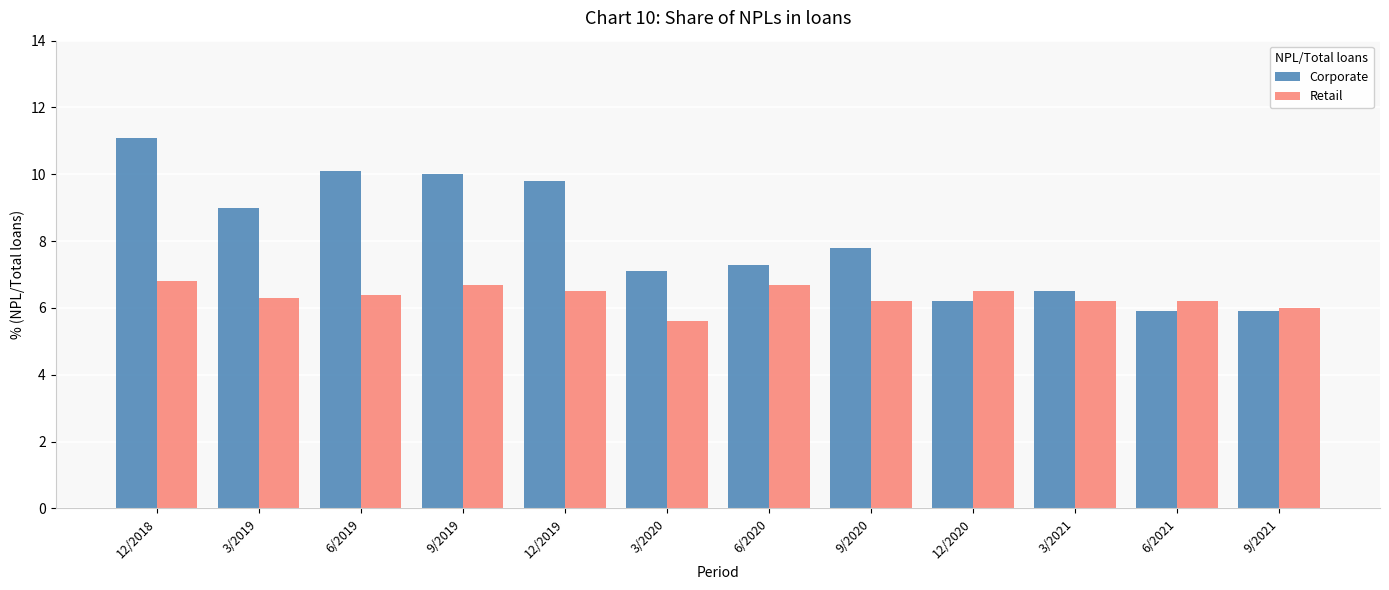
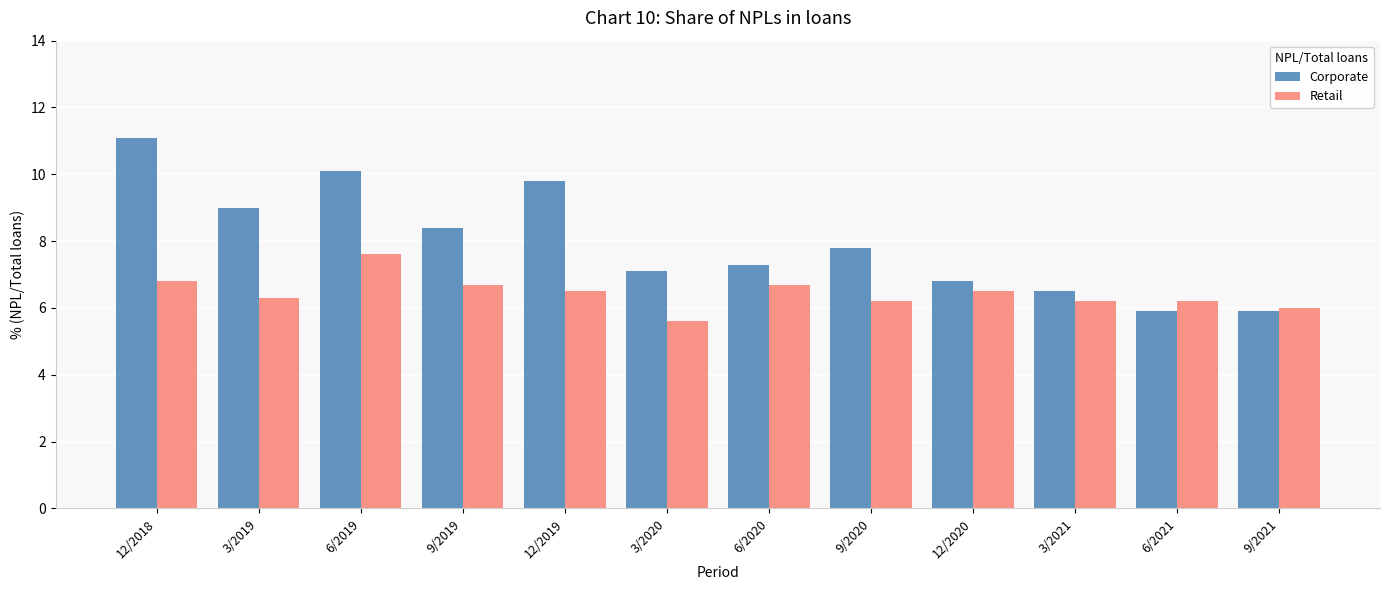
Retail, 6/2019: 6.4 -> 7.6
Corporate, 9/2019: 10.0 -> 8.4
Corporate, 12/2020: 6.2 -> 6.8
